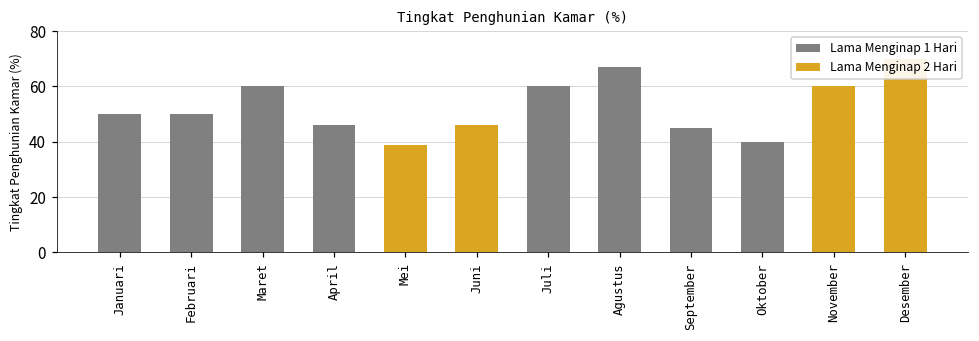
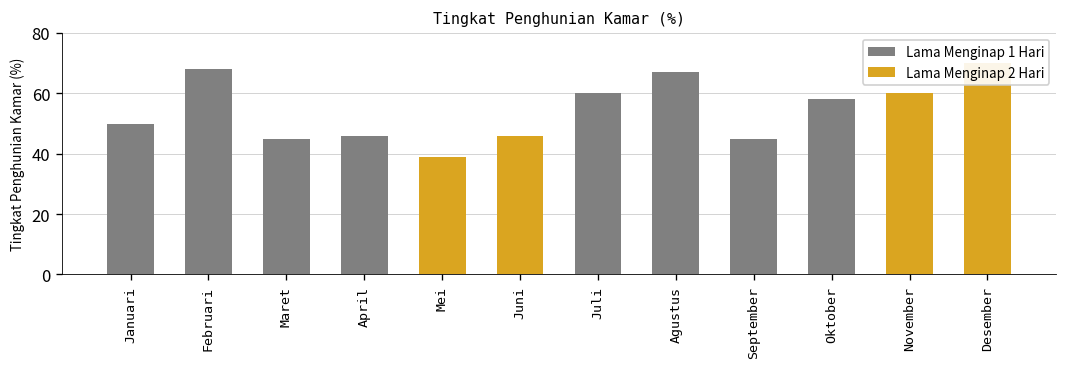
Februari: 50 -> 68
Maret: 60 -> 45
Oktober: 40 -> 58
